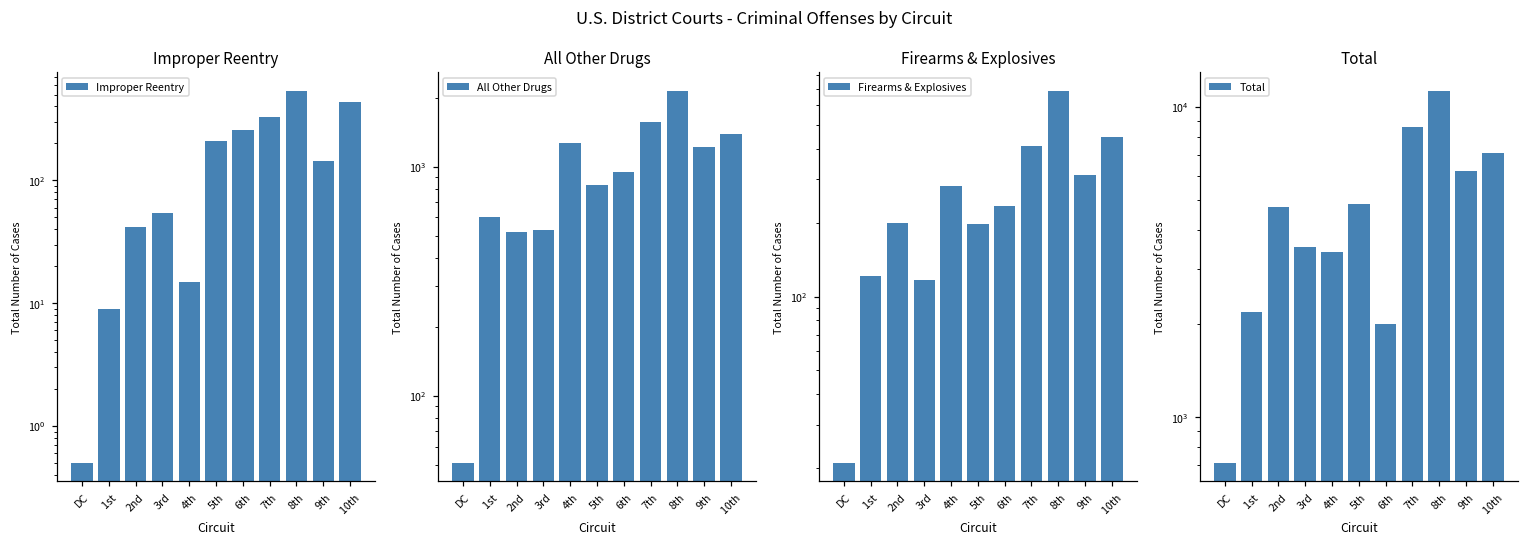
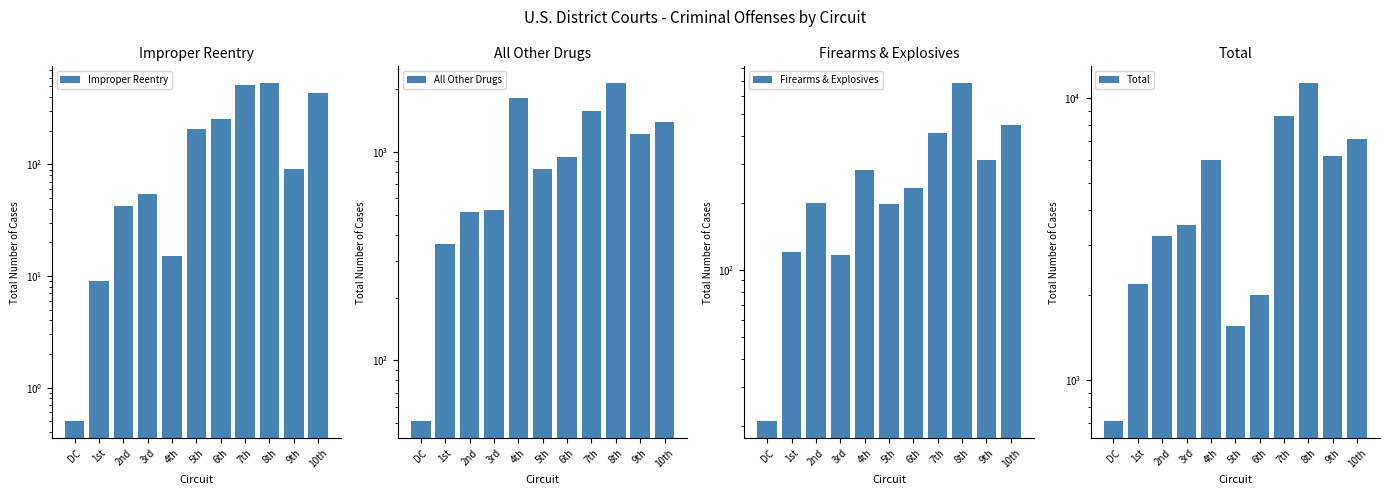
Improper Reentry, 7th: 330 -> 500
Improper Reentry, 9th: 140 -> 90
All Other Drugs, 1st: 600 -> 360
All Other Drugs, 4th: 1300 -> 1800
Total, 2nd: 4700 -> 3200
Total, 4th: 3400 -> 6000
Total, 5th: 4900 -> 1600
